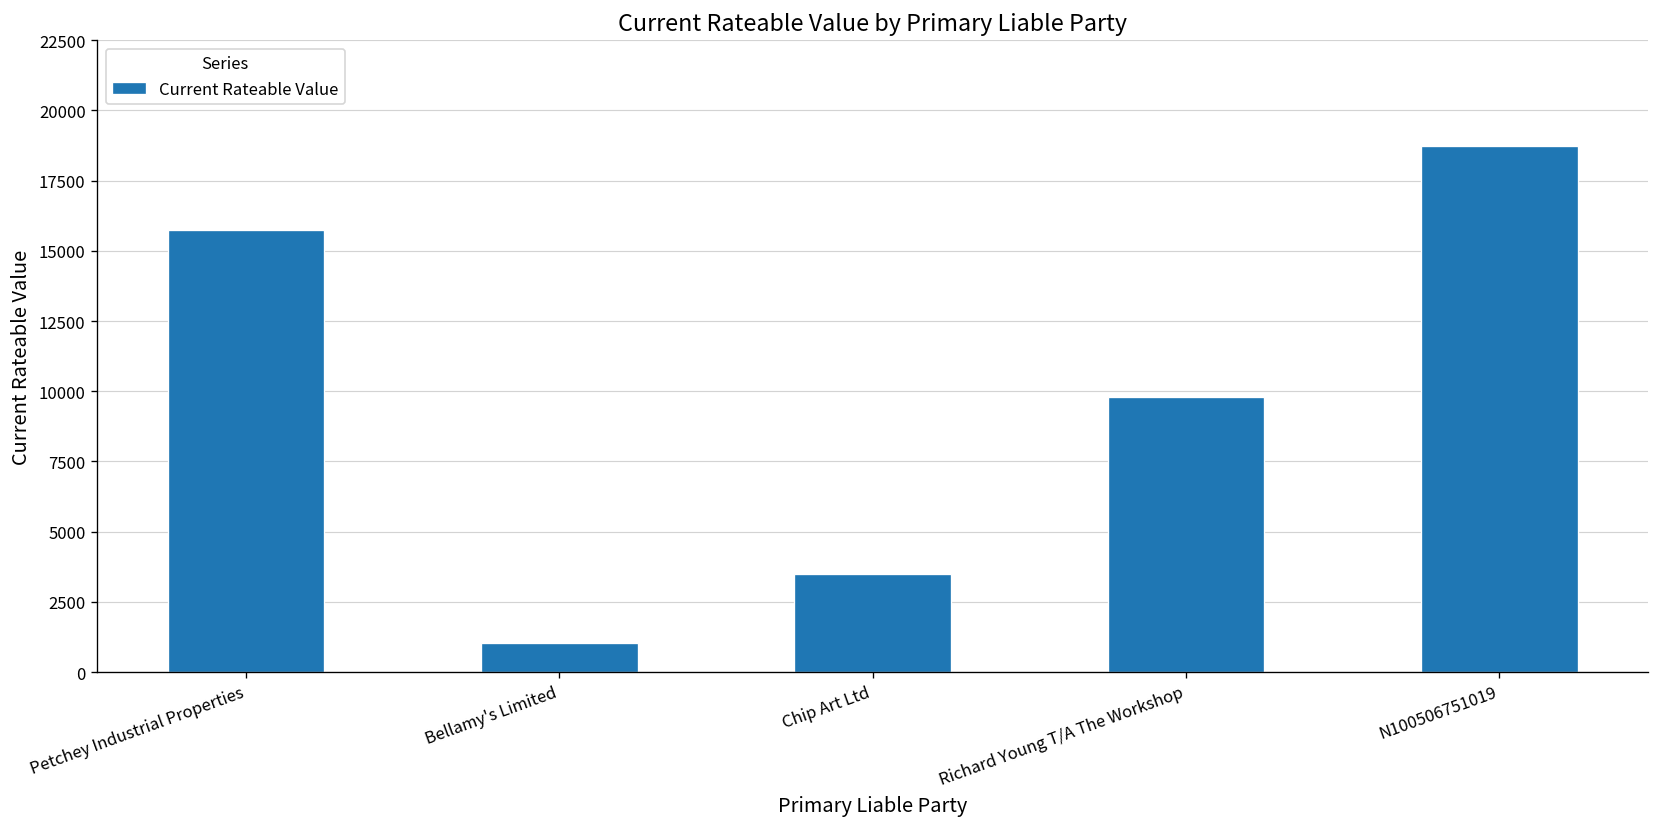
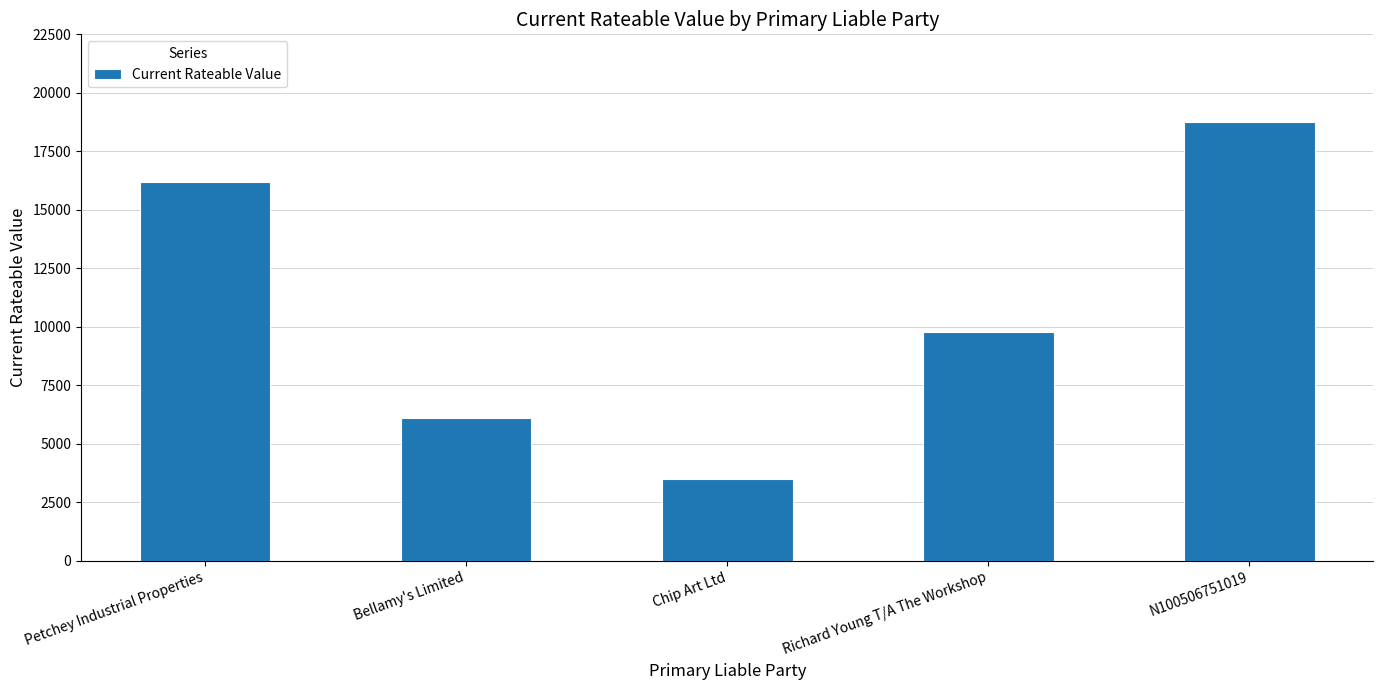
Petchey Industrial Properties: 15800 -> 16200
Bellamy's Limited: 1000 -> 6100
